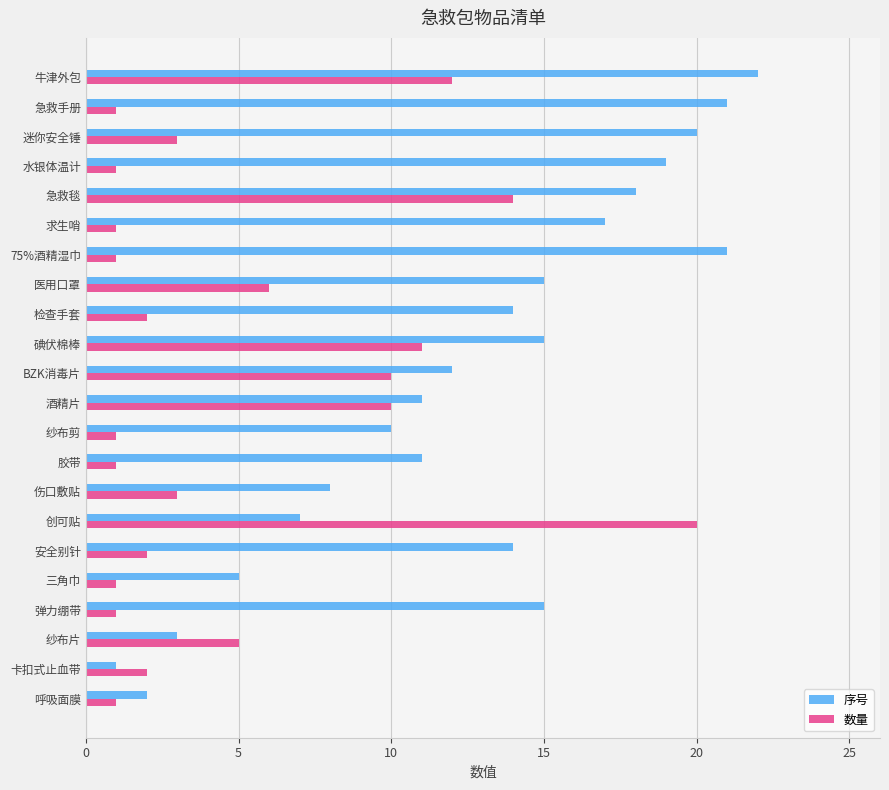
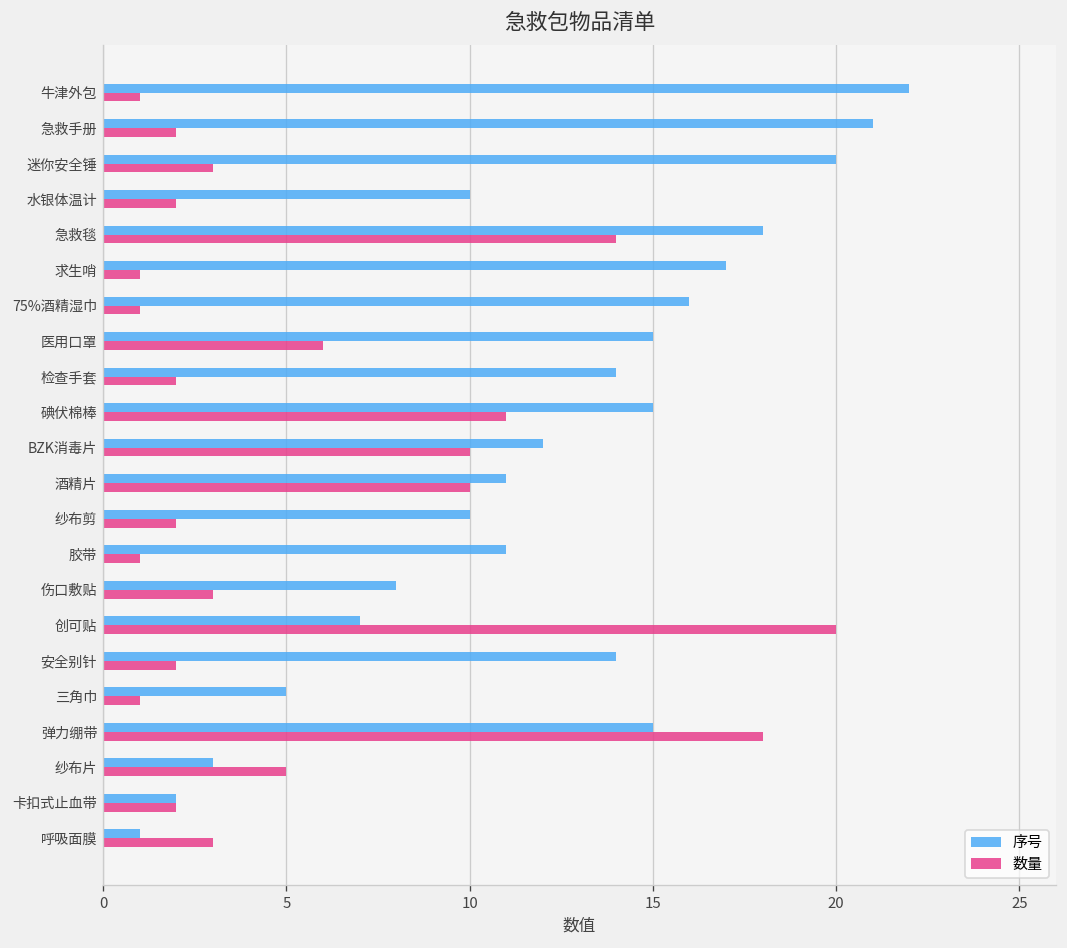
数量, 牛津外包: 12 -> 1
数量, 急救手册: 1 -> 2
序号, 水银体温计: 19 -> 10
数量, 水银体温计: 1 -> 2
序号, 75%酒精湿巾: 21 -> 16
数量, 纱布剪: 1 -> 2
数量, 弹力绷带: 1 -> 18
序号, 卡扣式止血带: 1 -> 2
序号, 呼吸面膜: 2 -> 1
数量, 呼吸面膜: 1 -> 3
